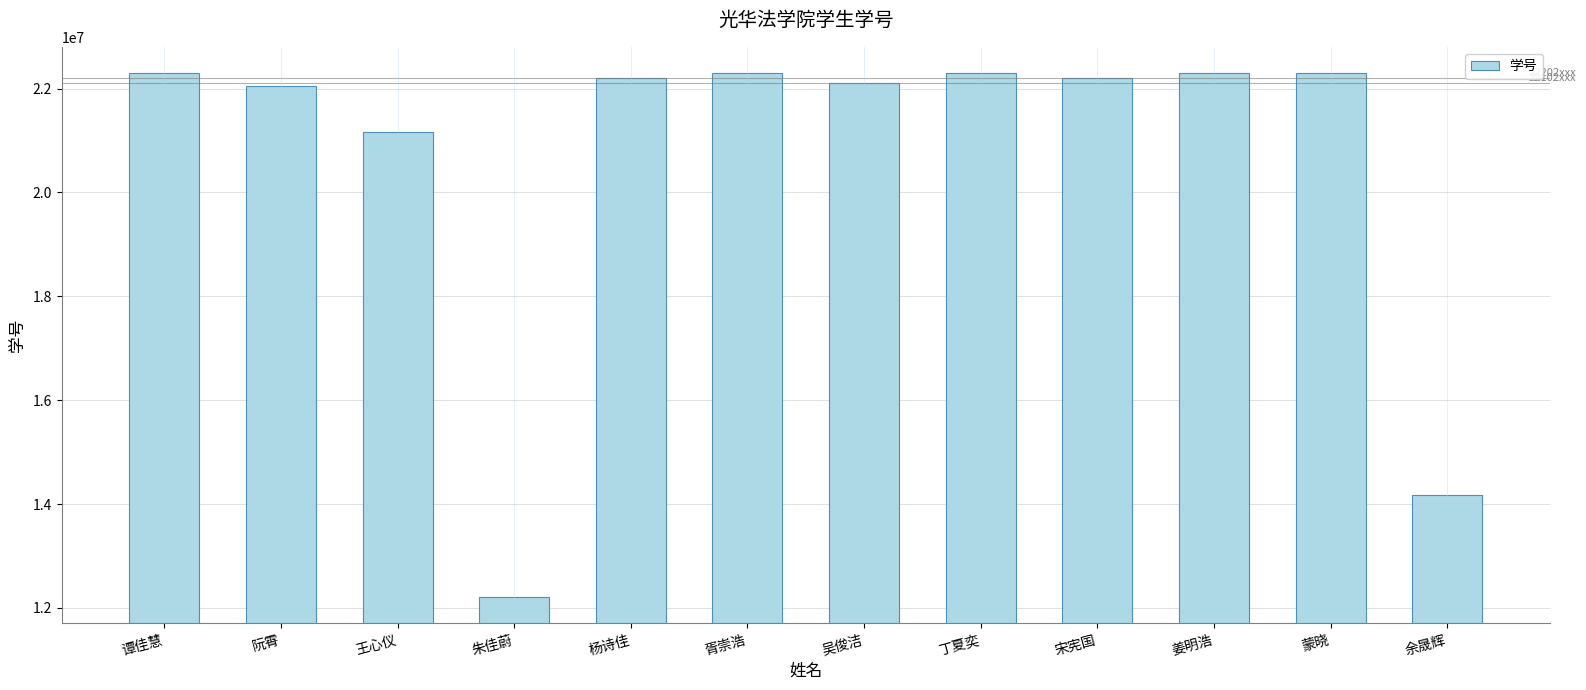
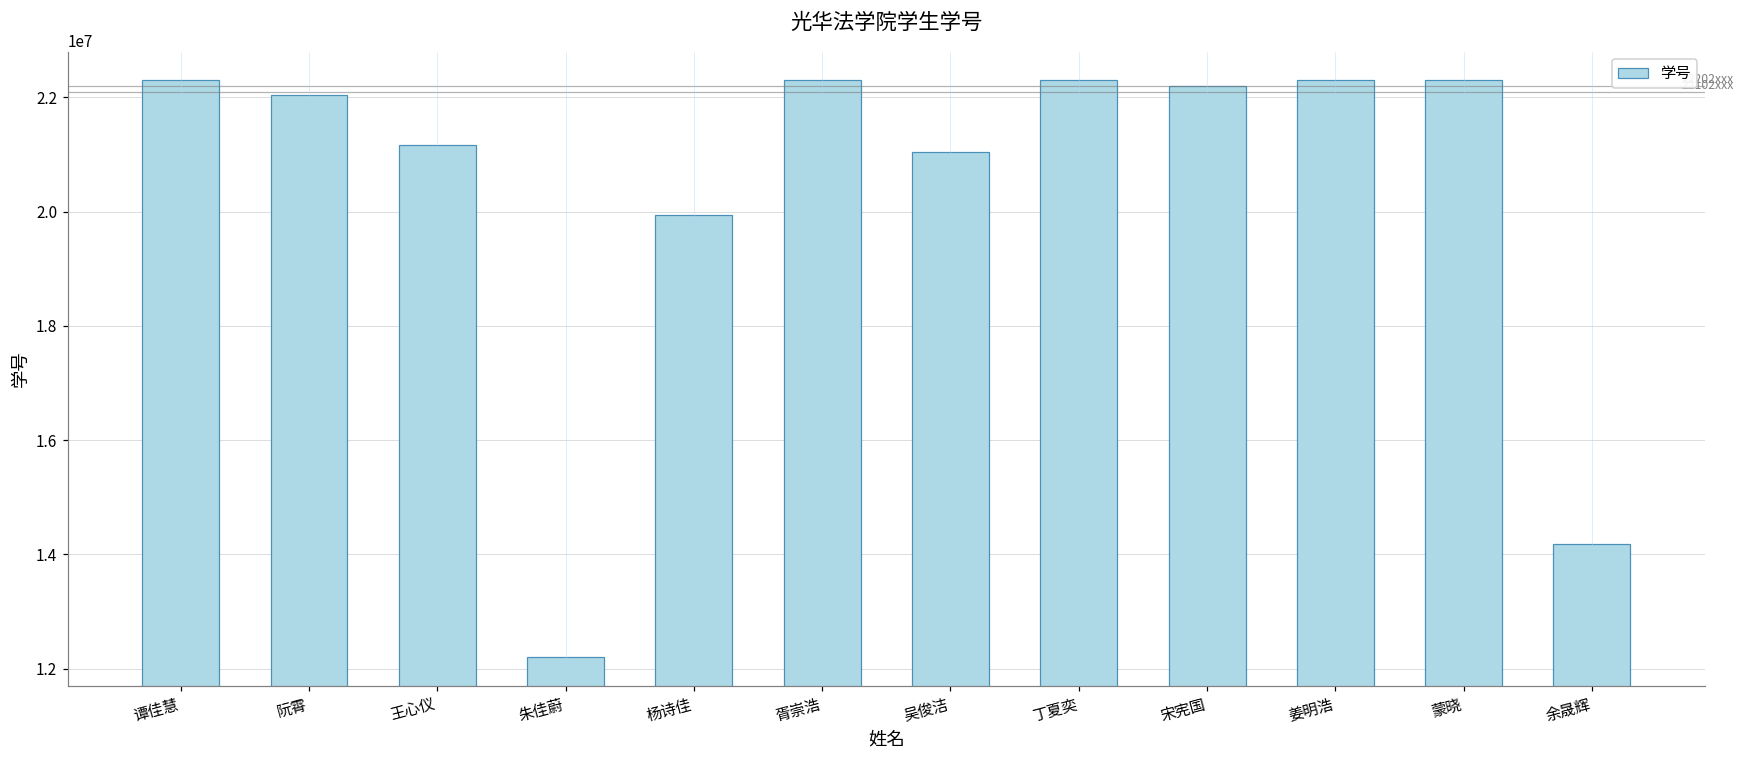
杨诗佳: 22200000 -> 19900000
吴俊洁: 22100000 -> 21000000
